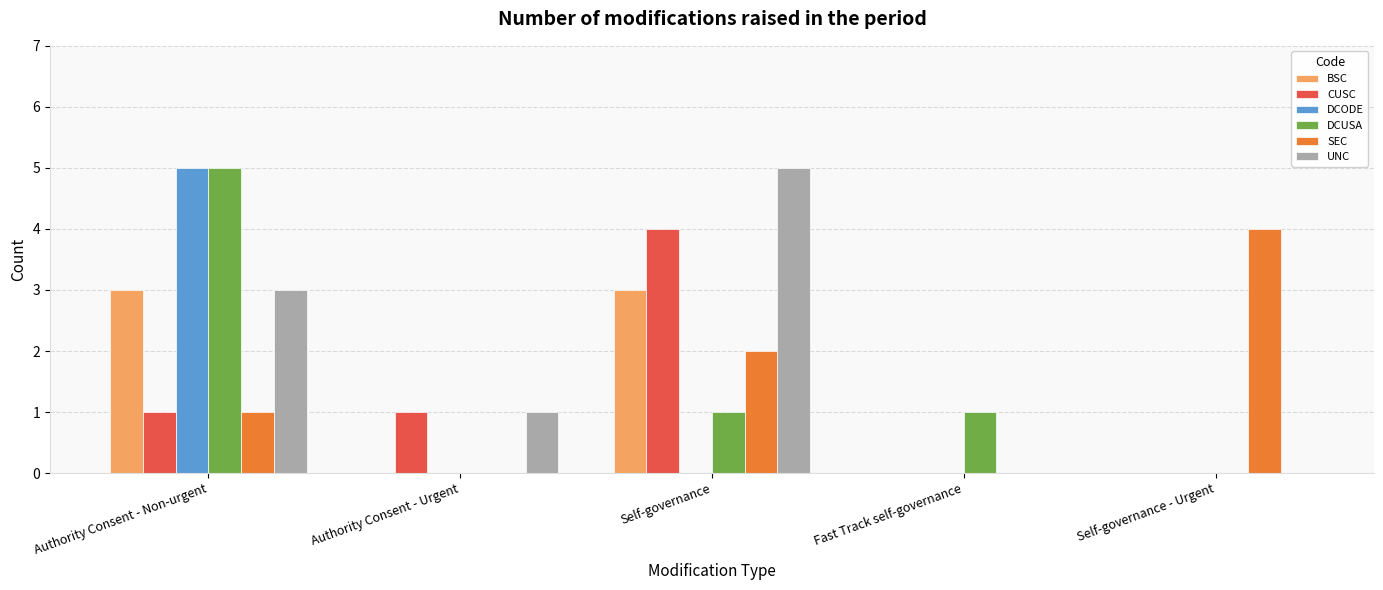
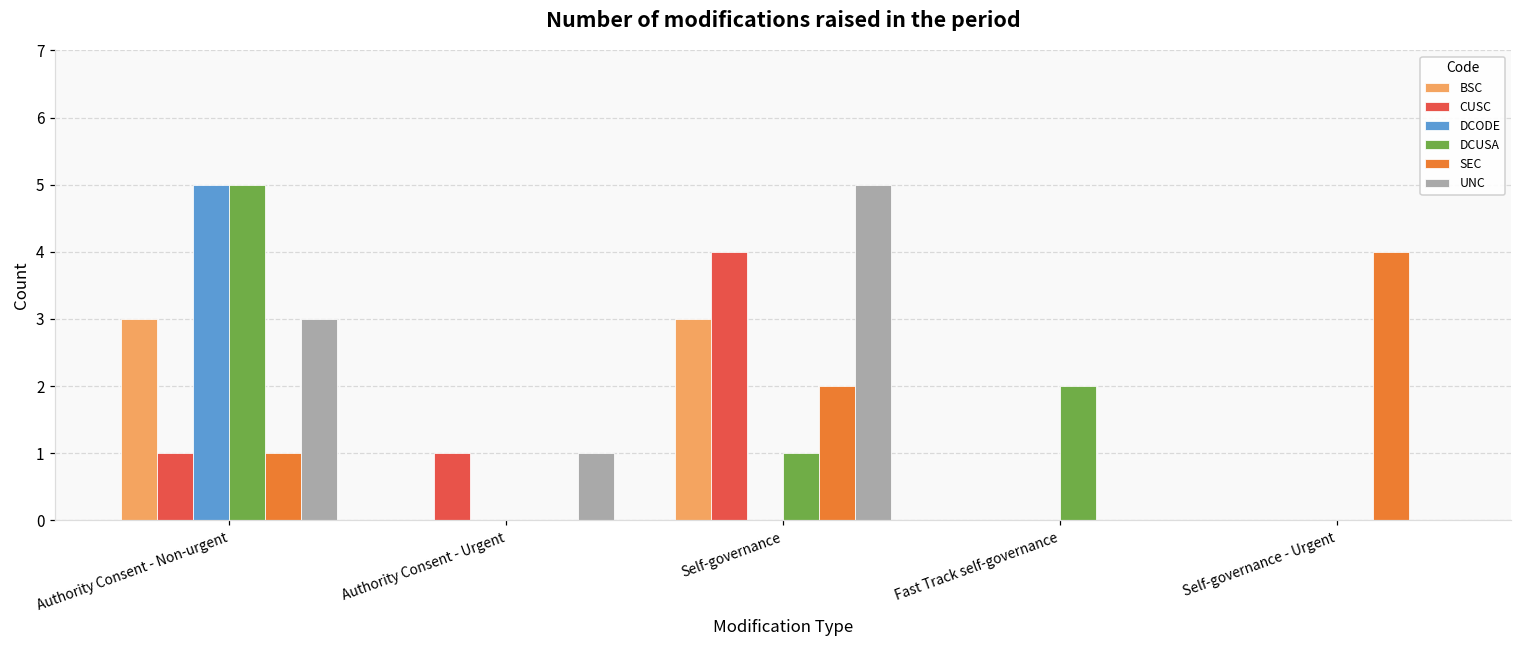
DCUSA, Fast Track self-governance: 1 -> 2
